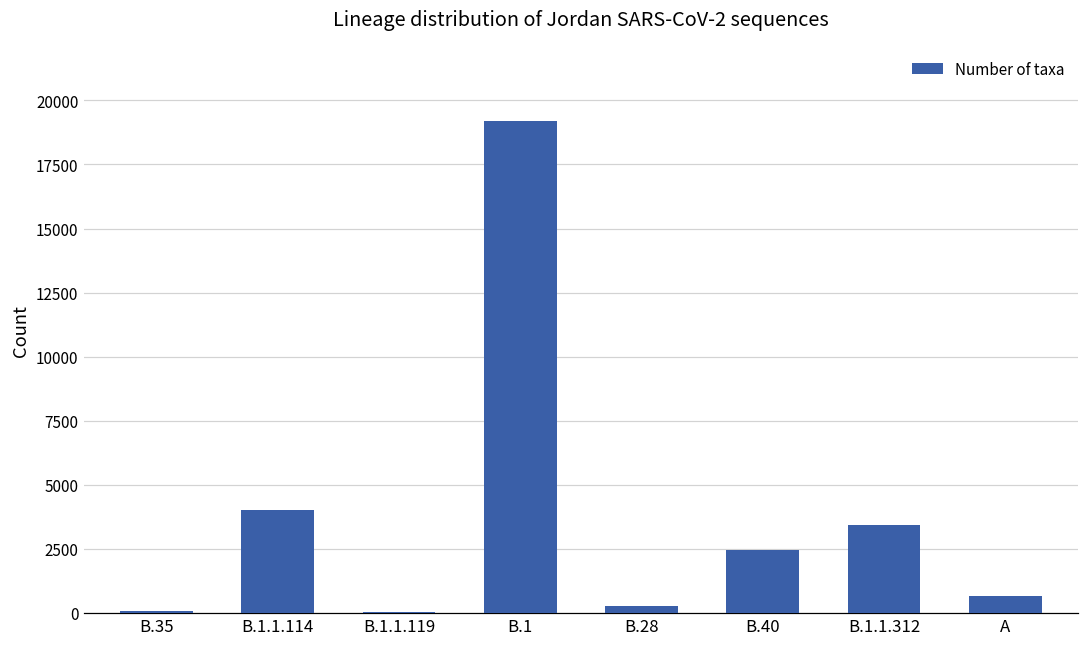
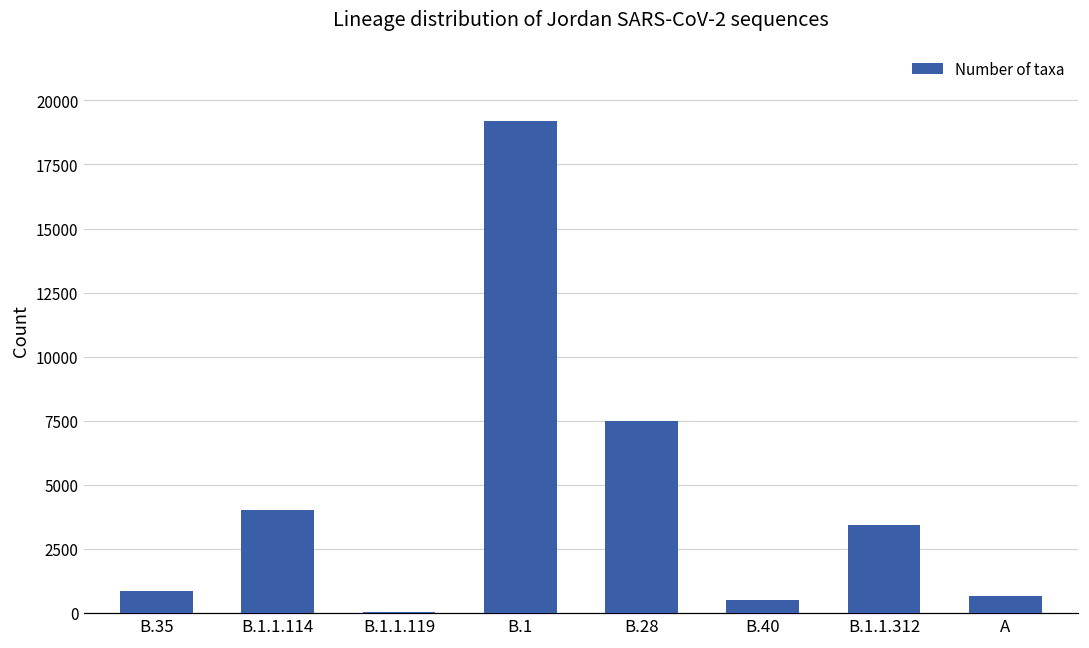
B.35: 100 -> 800
B.28: 300 -> 7500
B.40: 2500 -> 500
